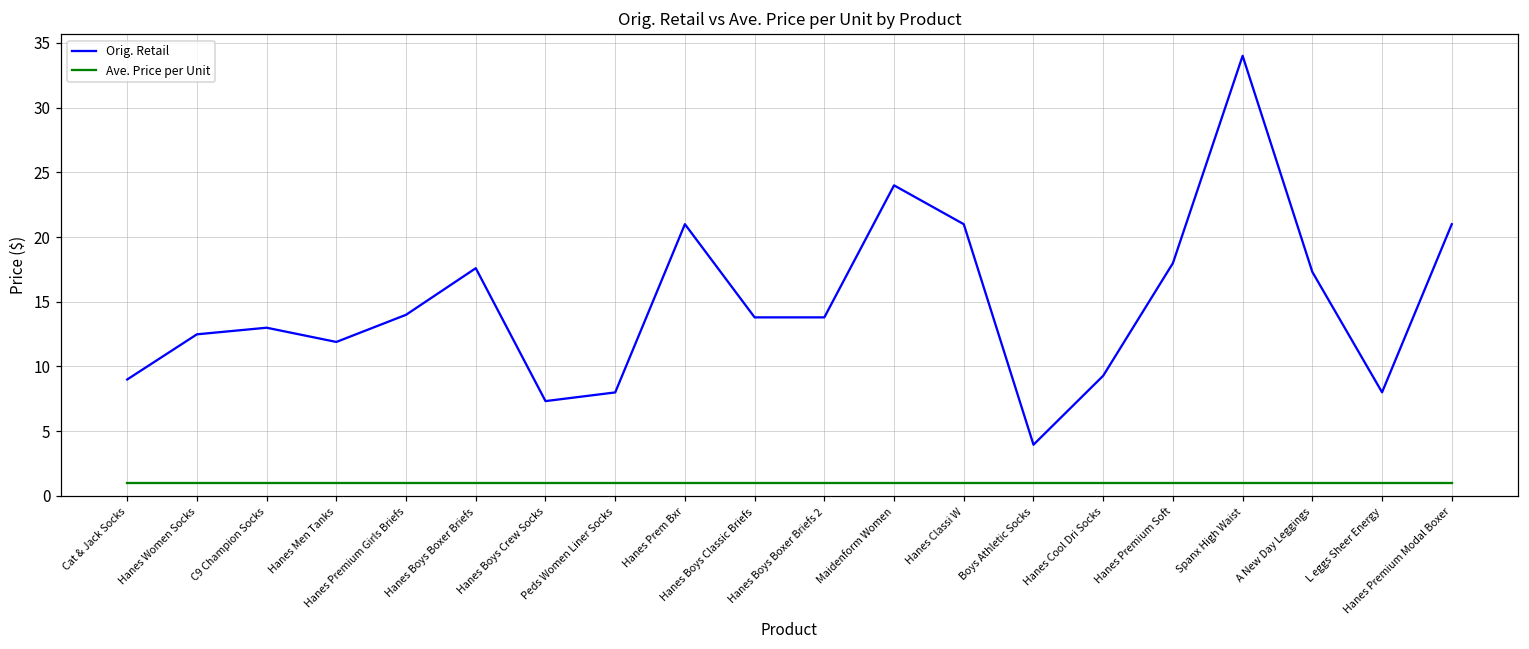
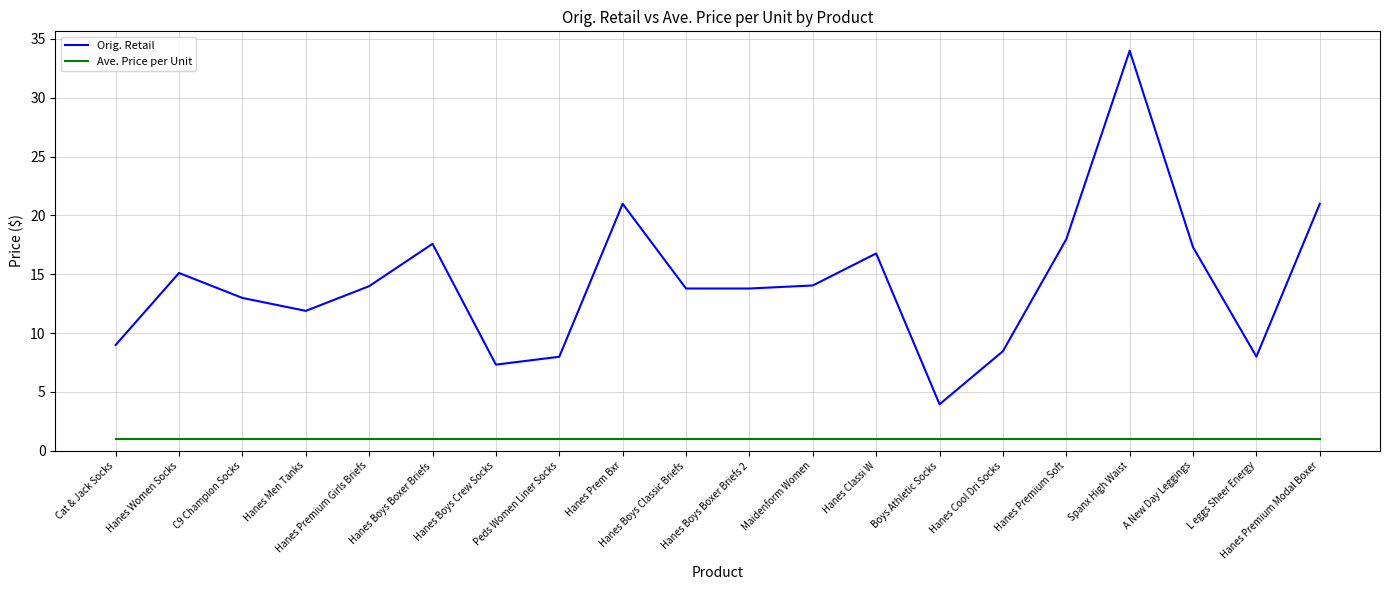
Orig. Retail, Hanes Women Socks: 12.5 -> 15.1
Orig. Retail, Maidenform Women: 24.0 -> 14.1
Orig. Retail, Hanes Classi W: 21.0 -> 16.8
Orig. Retail, Hanes Cool Dri Socks: 9.3 -> 8.5
